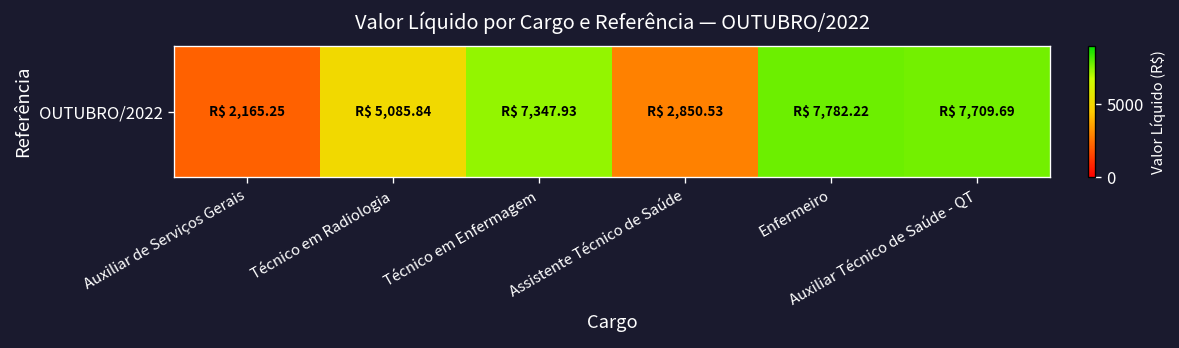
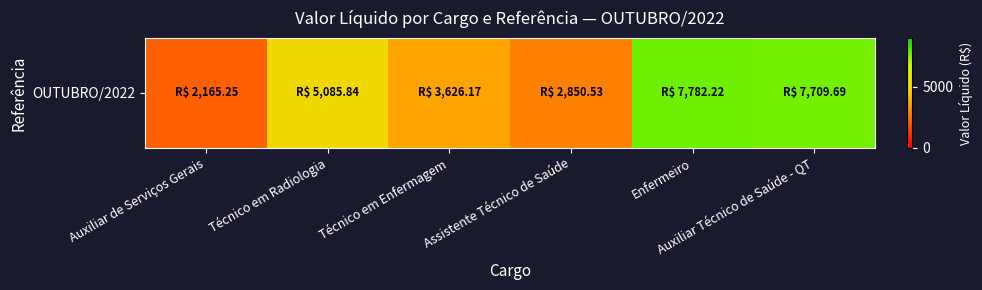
OUTUBRO/2022, Técnico em Enfermagem: 7,347.93 -> 3,626.17
